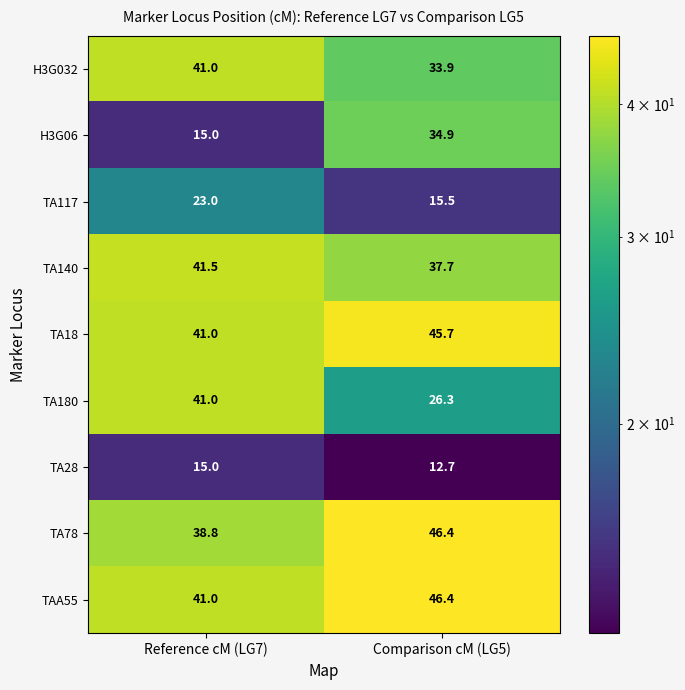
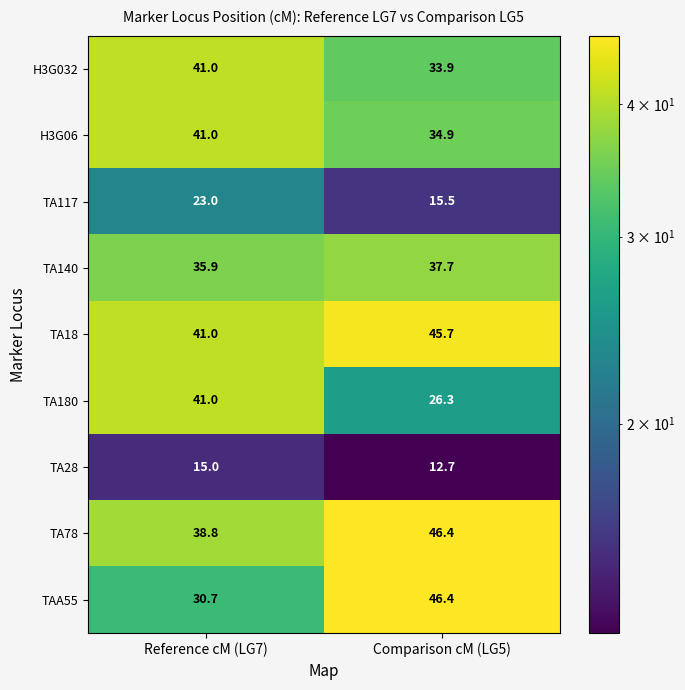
H3G06, Reference cM (LG7): 15.0 -> 41.0
TA140, Reference cM (LG7): 41.5 -> 35.9
TAA55, Reference cM (LG7): 41.0 -> 30.7
